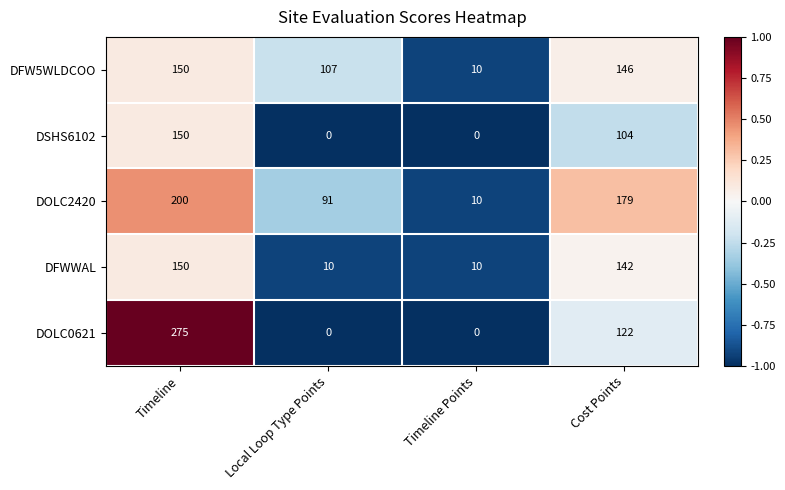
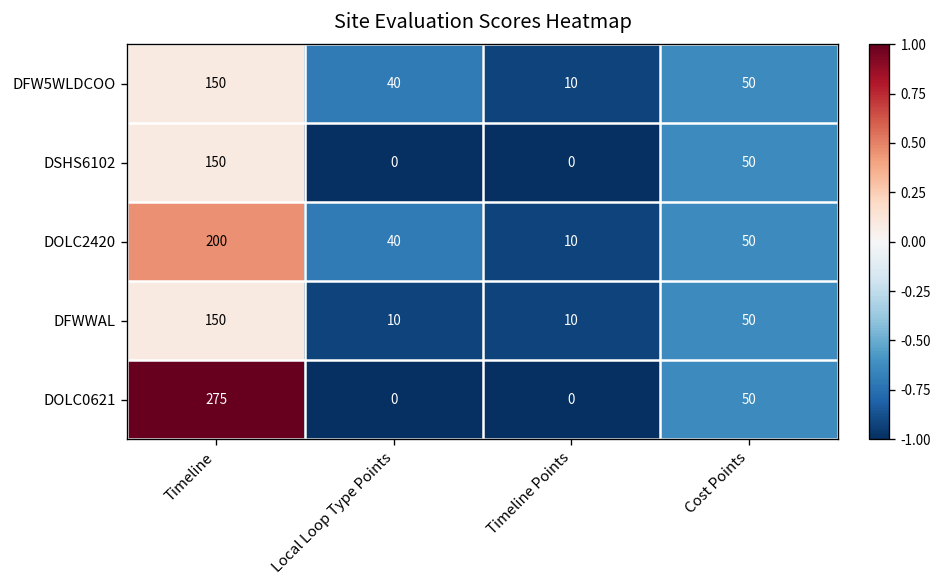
DFW5WLDCOO, Local Loop Type Points: 107 -> 40
DFW5WLDCOO, Cost Points: 146 -> 50
DSHS6102, Cost Points: 104 -> 50
DOLC2420, Local Loop Type Points: 91 -> 40
DOLC2420, Cost Points: 179 -> 50
DFWWAL, Cost Points: 142 -> 50
DOLC0621, Cost Points: 122 -> 50
